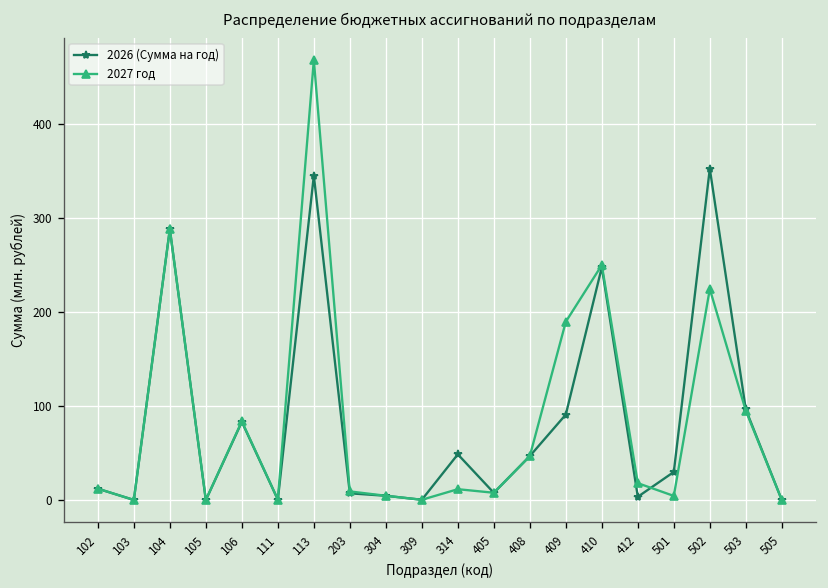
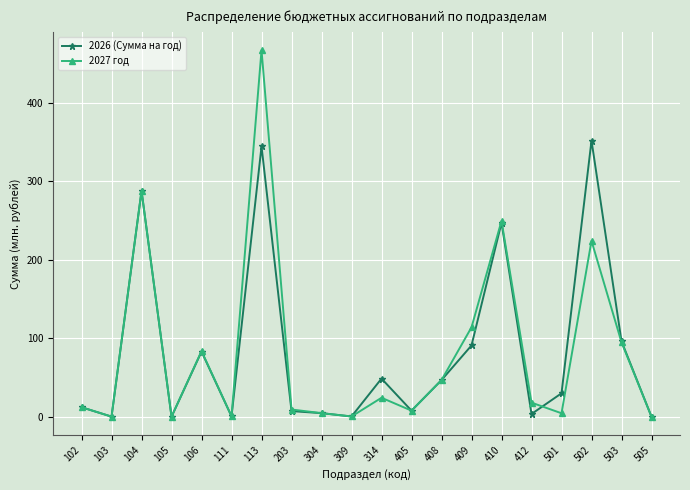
2027 год, 314: 10 -> 20
2027 год, 409: 190 -> 110
